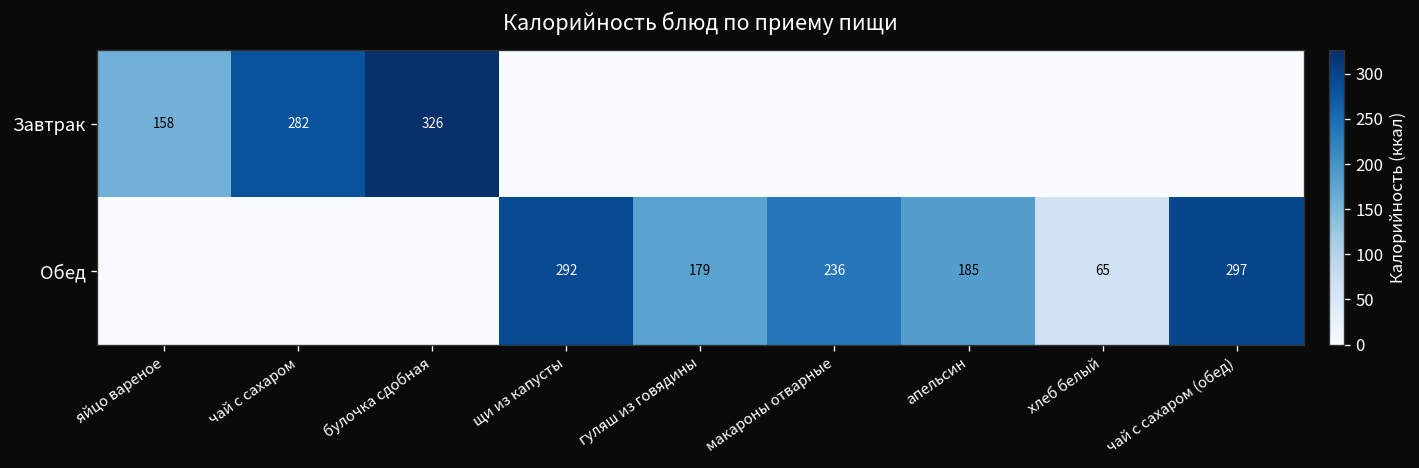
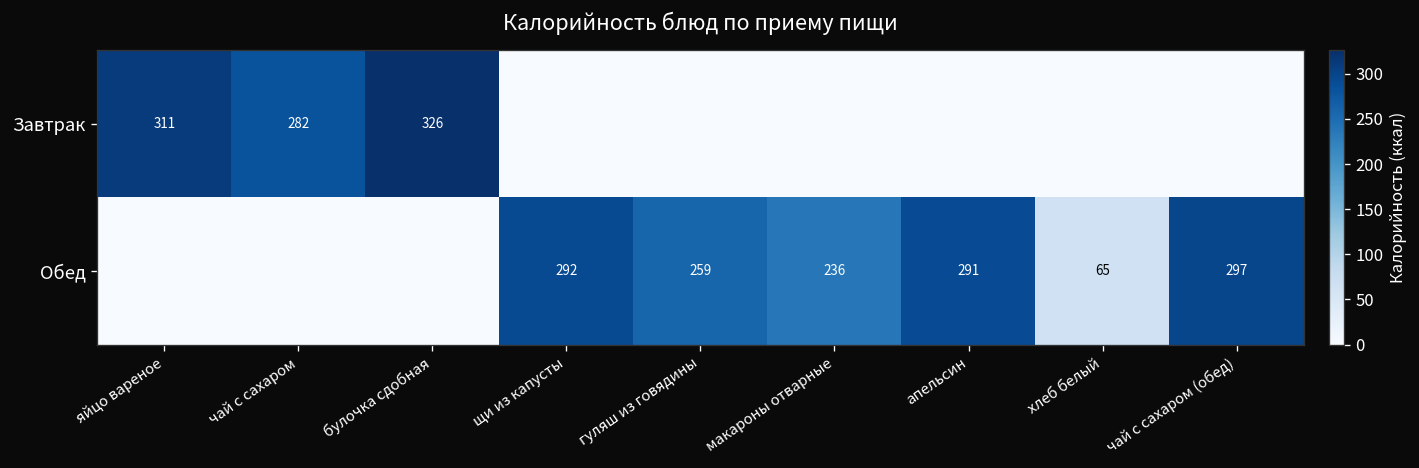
Завтрак, яйцо вареное: 158 -> 311
Обед, гуляш из говядины: 179 -> 259
Обед, апельсин: 185 -> 291
